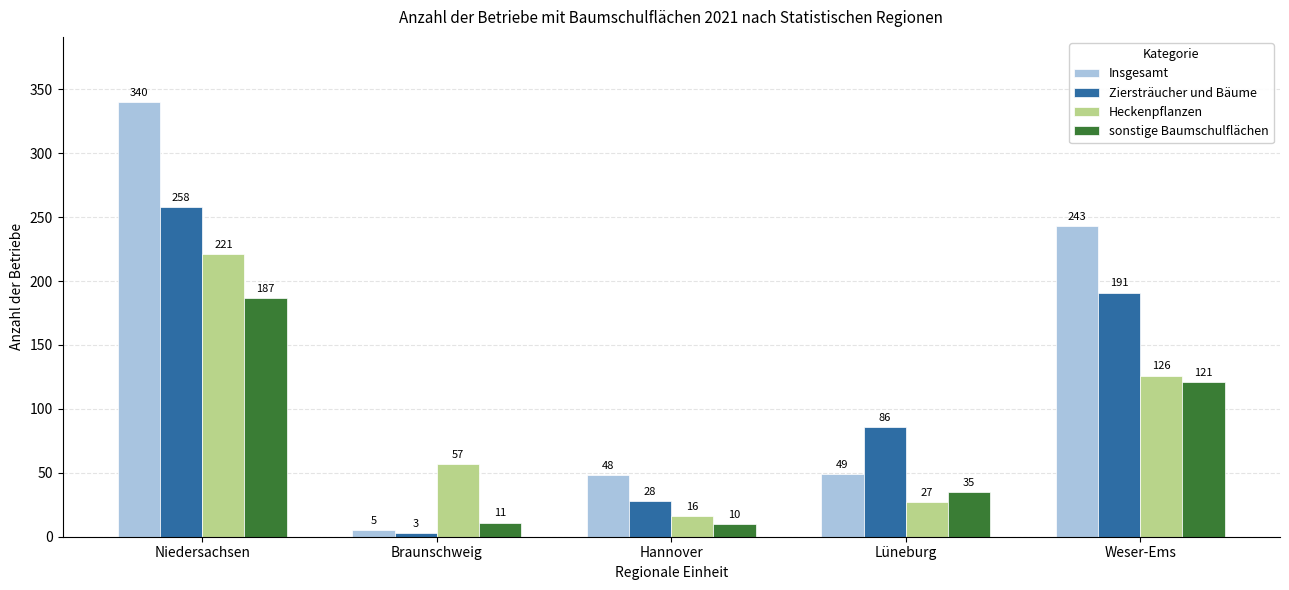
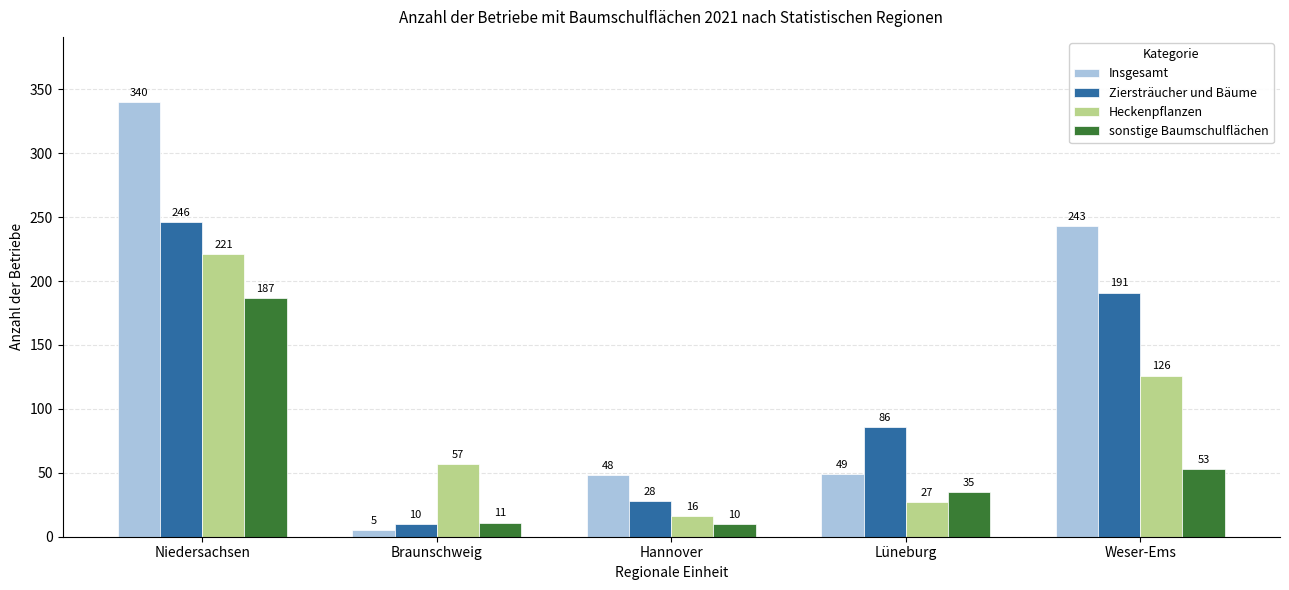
Ziersträucher und Bäume, Niedersachsen: 258 -> 246
Ziersträucher und Bäume, Braunschweig: 3 -> 10
sonstige Baumschulflächen, Weser-Ems: 121 -> 53
